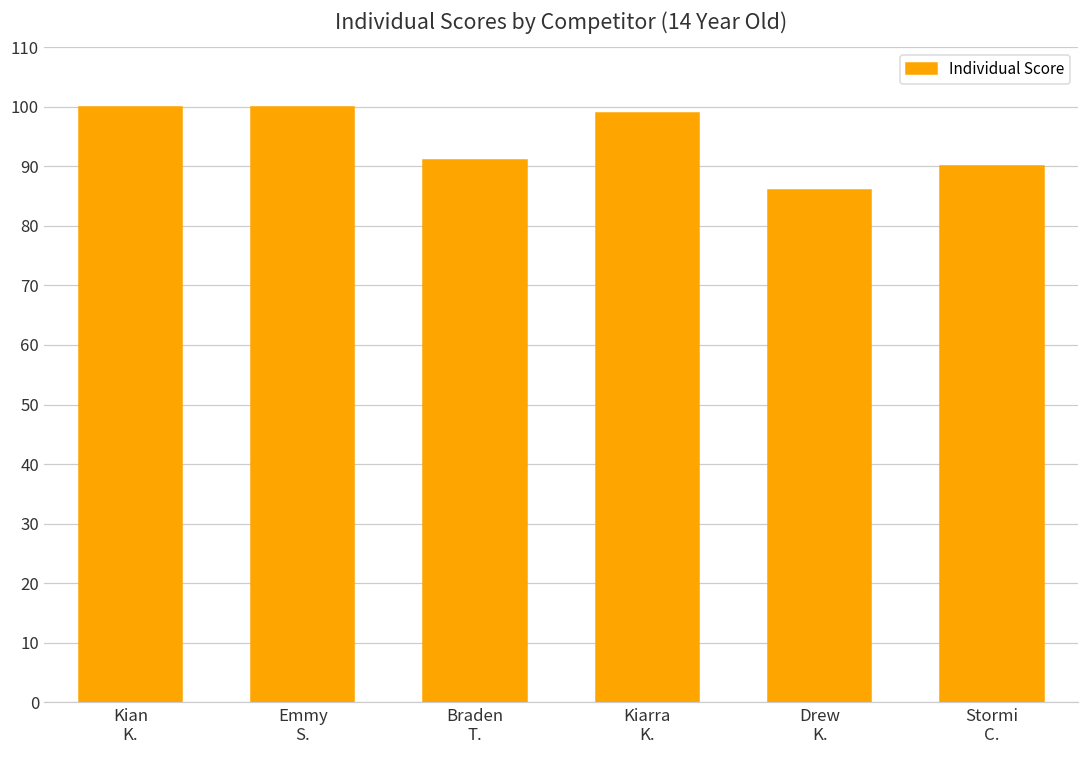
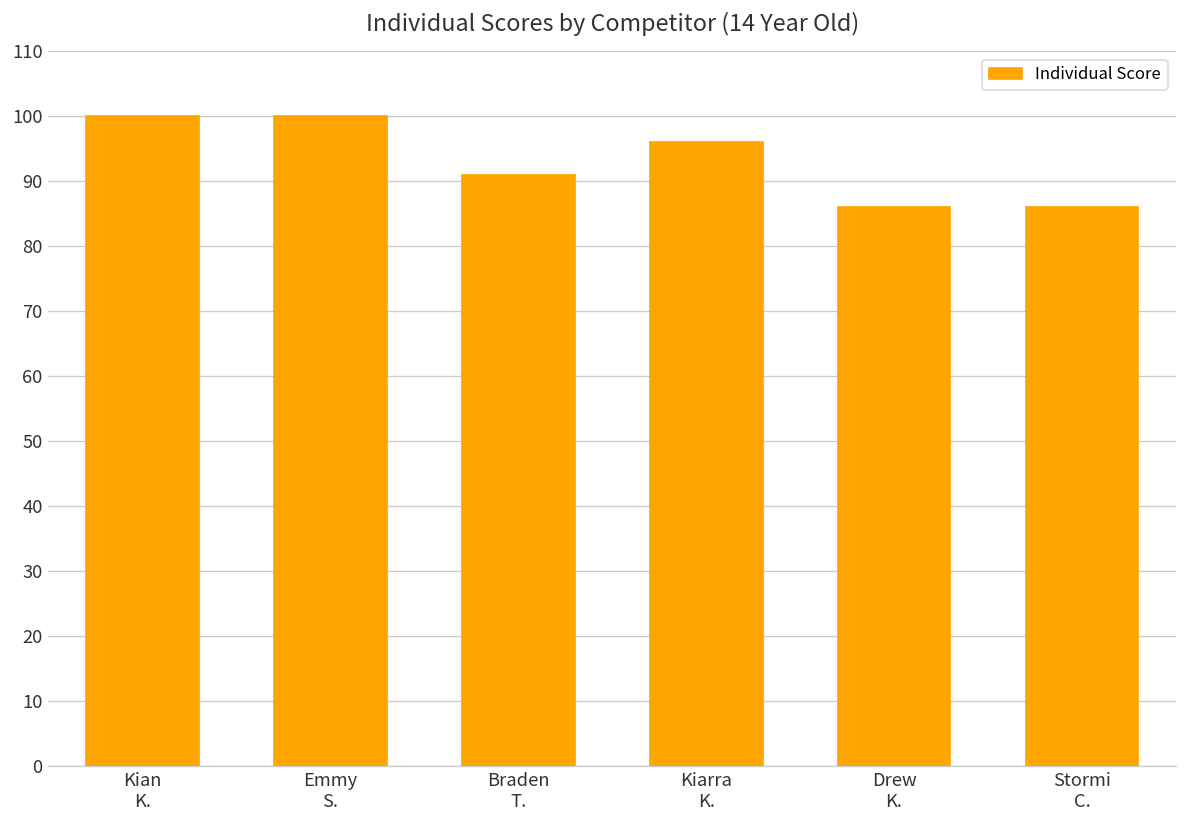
Kiarra K.: 99 -> 96
Stormi C.: 90 -> 86
